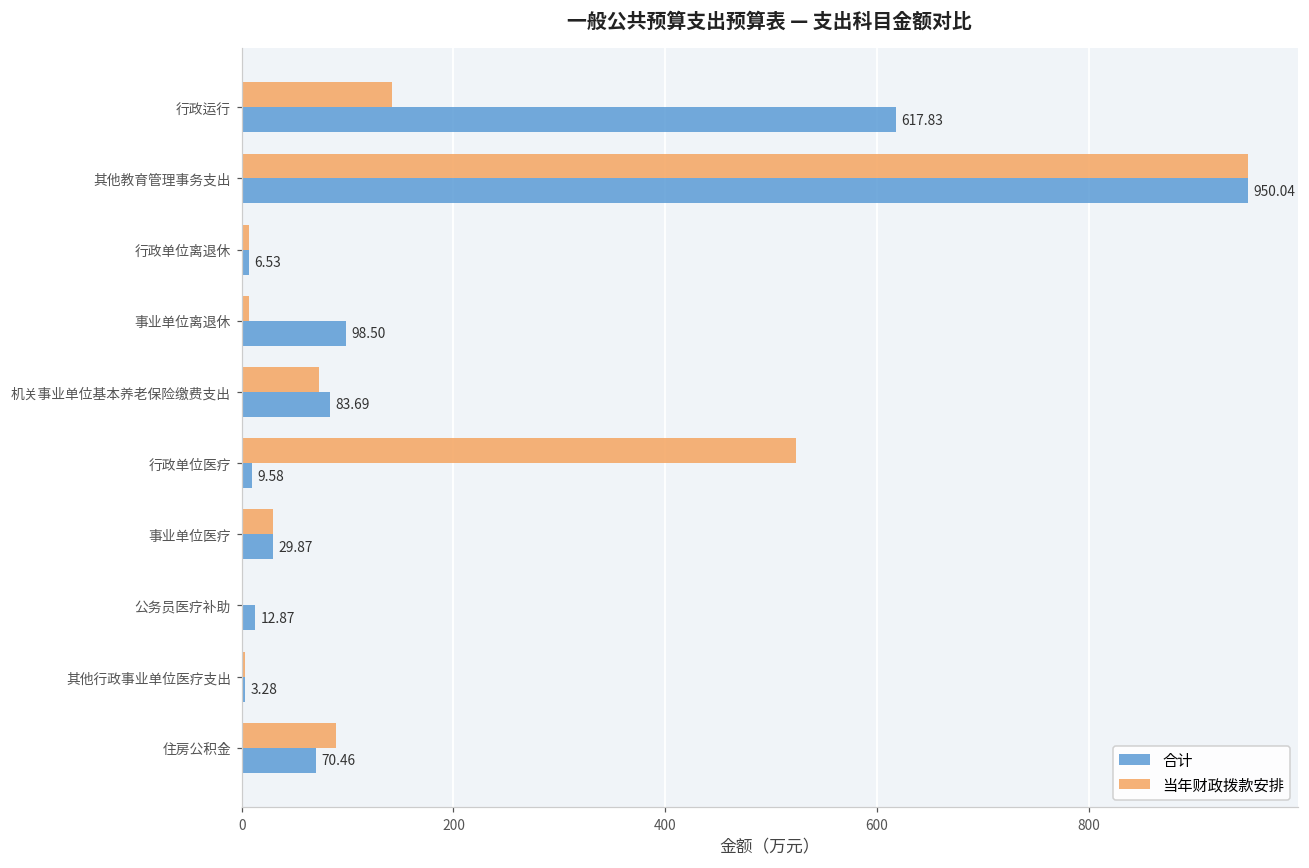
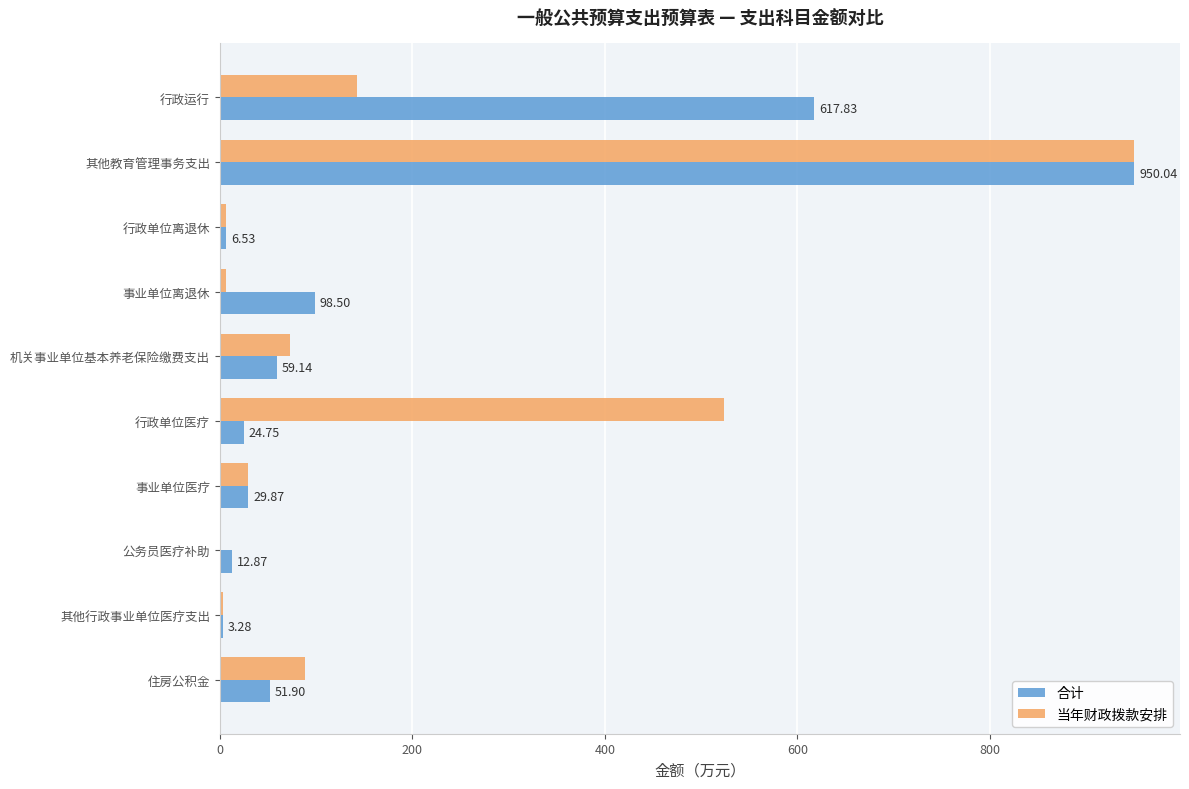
合计, 机关事业单位基本养老保险缴费支出: 83.69 -> 59.14
合计, 行政单位医疗: 9.58 -> 24.75
合计, 住房公积金: 70.46 -> 51.90
